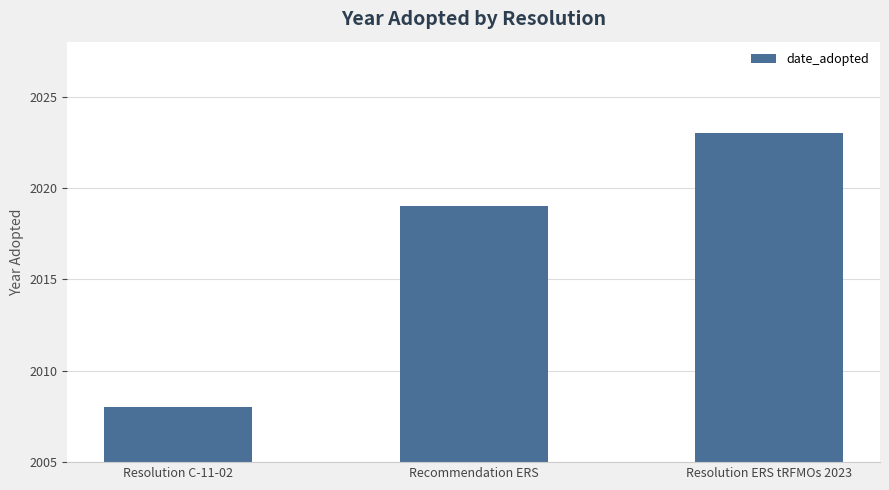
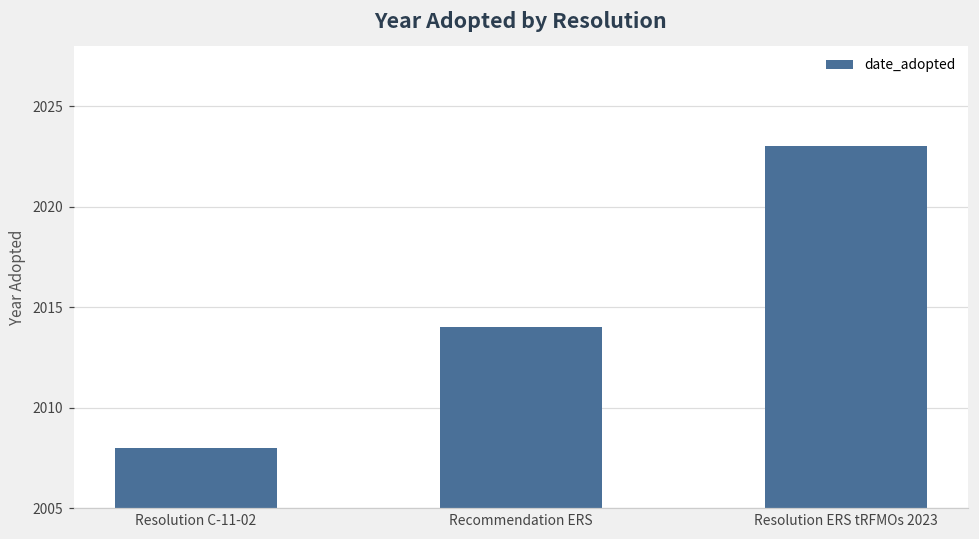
Recommendation ERS: 2019 -> 2014
